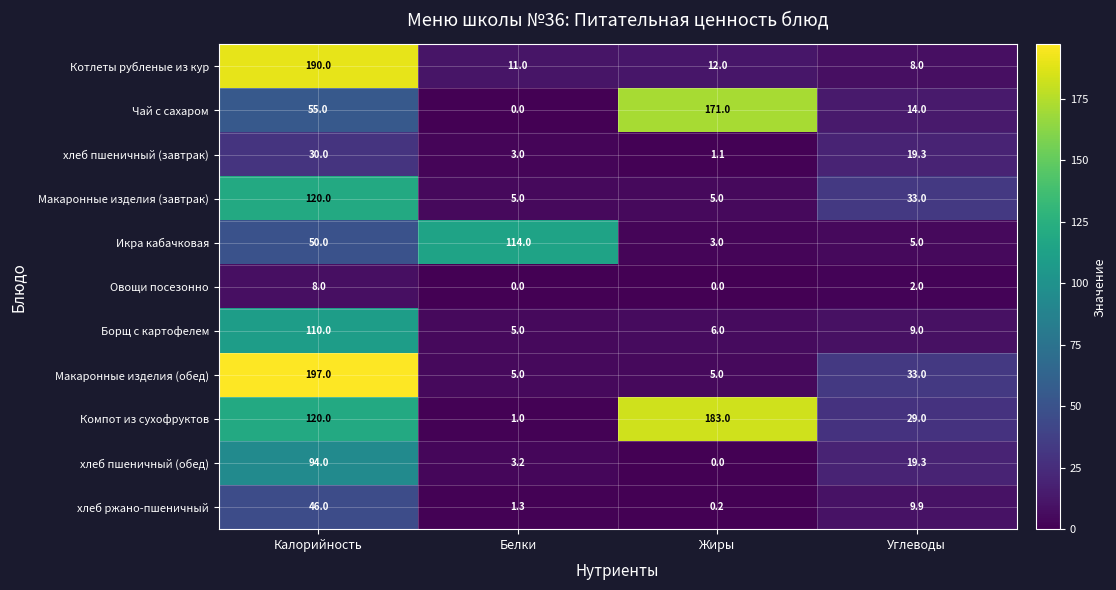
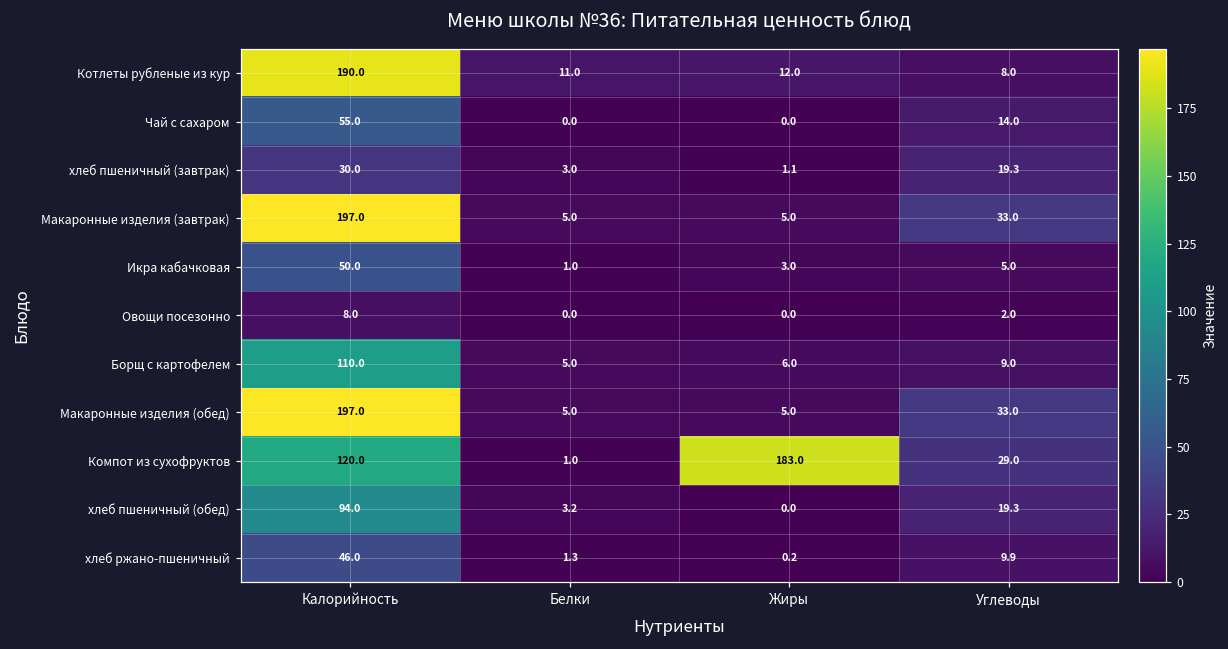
Чай с сахаром, Жиры: 171.0 -> 0.0
Макаронные изделия (завтрак), Калорийность: 120.0 -> 197.0
Икра кабачковая, Белки: 114.0 -> 1.0
